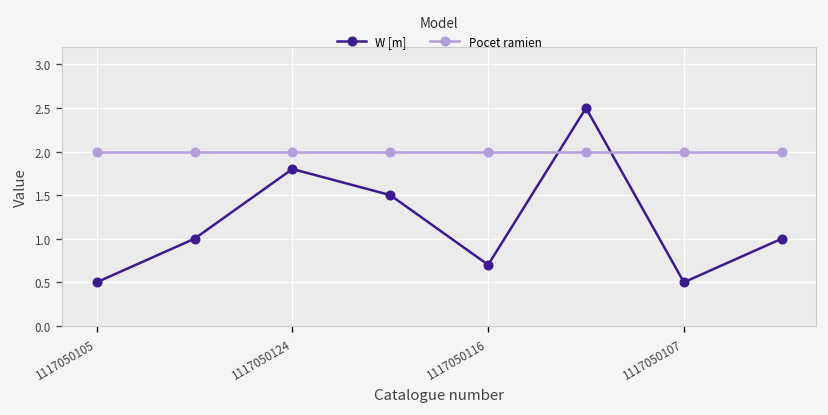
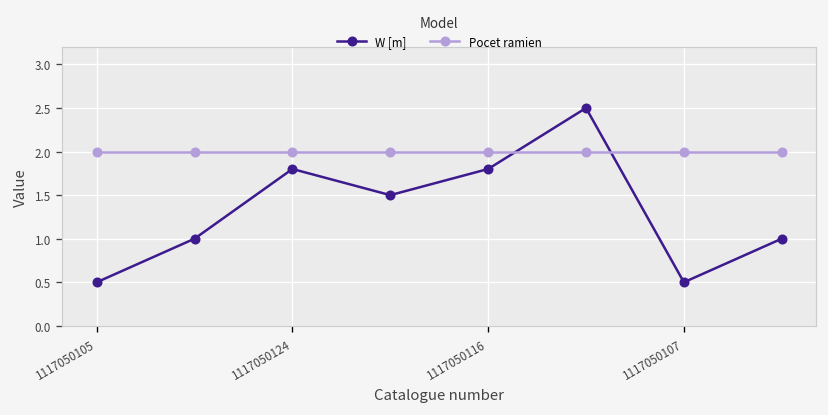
W [m], 1117050116: 0.7 -> 1.8
